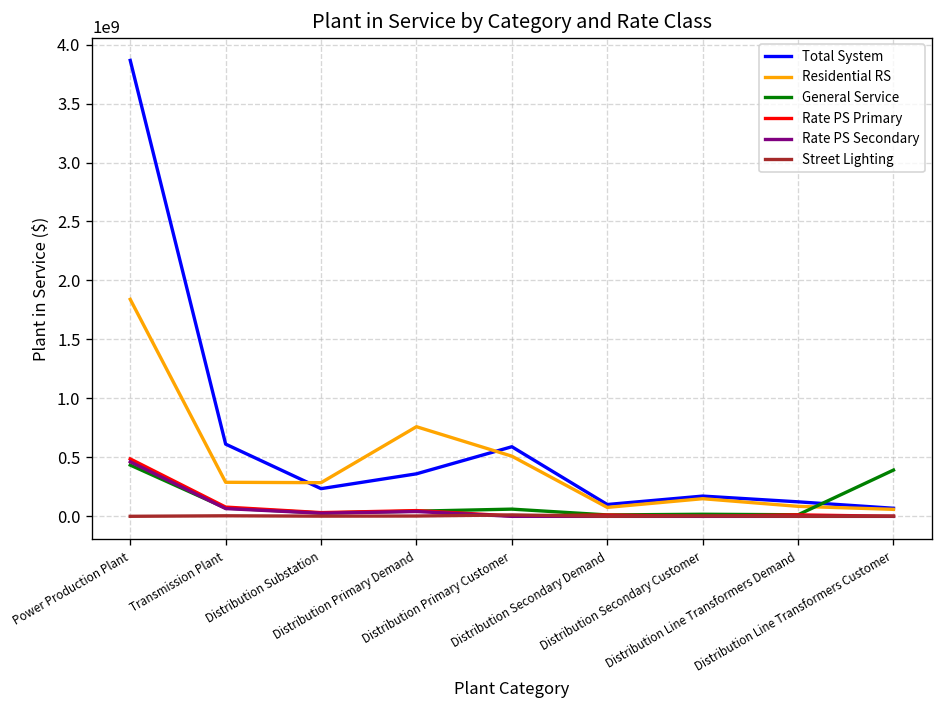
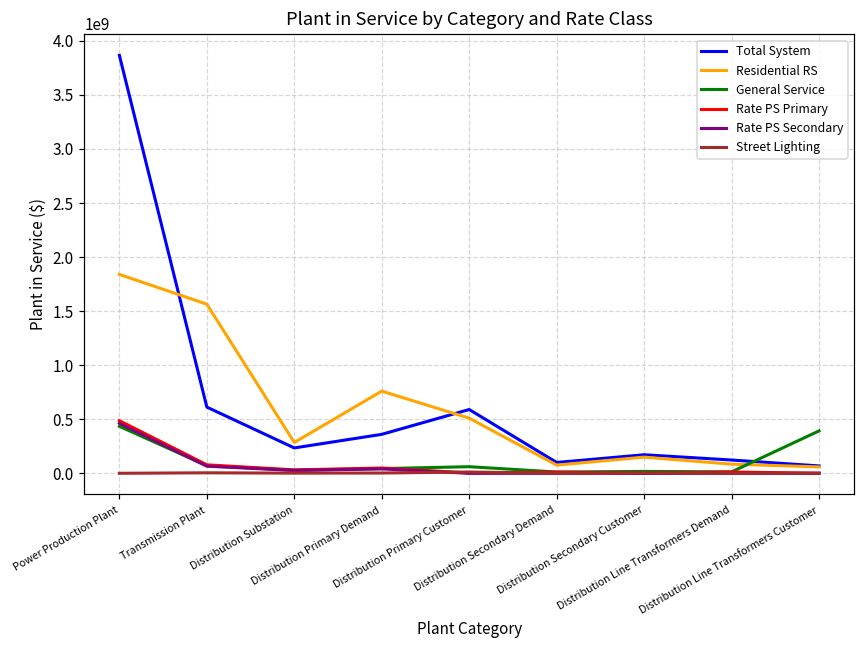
Residential RS, Transmission Plant: 300000000 -> 1600000000
